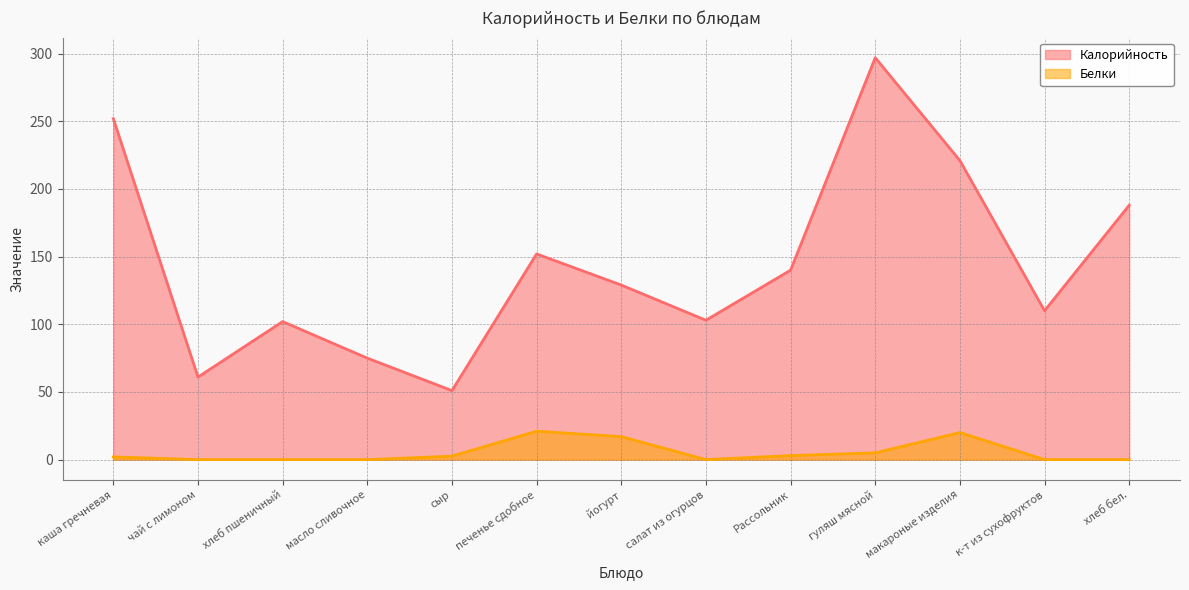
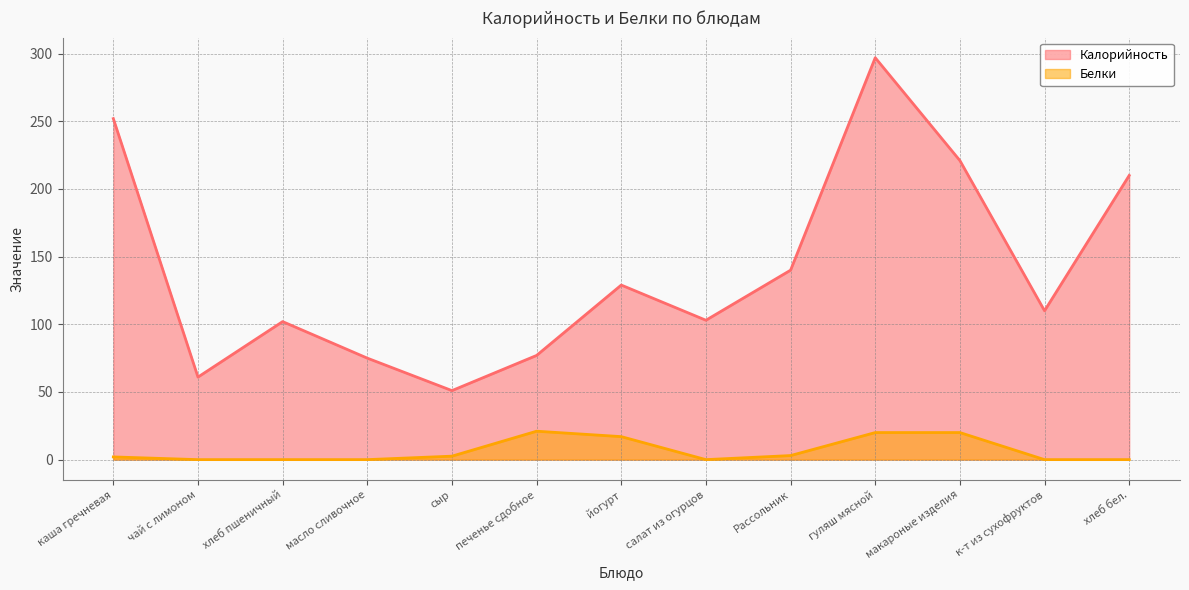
Калорийность, печенье сдобное: 152 -> 77
Белки, гуляш мясной: 5 -> 20
Калорийность, хлеб бел.: 188 -> 210
